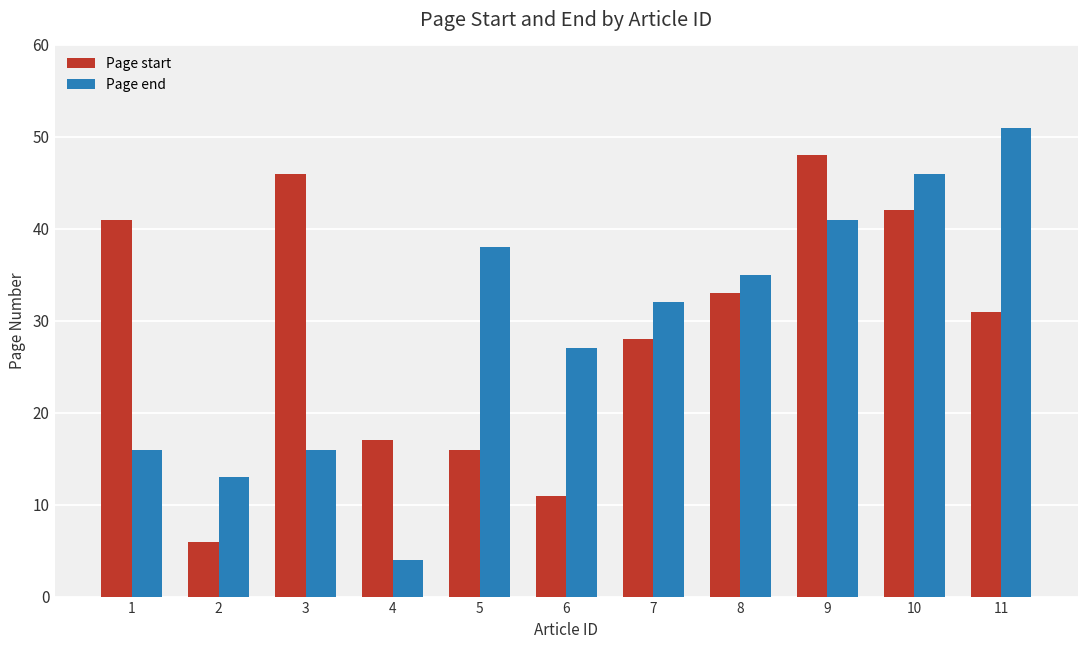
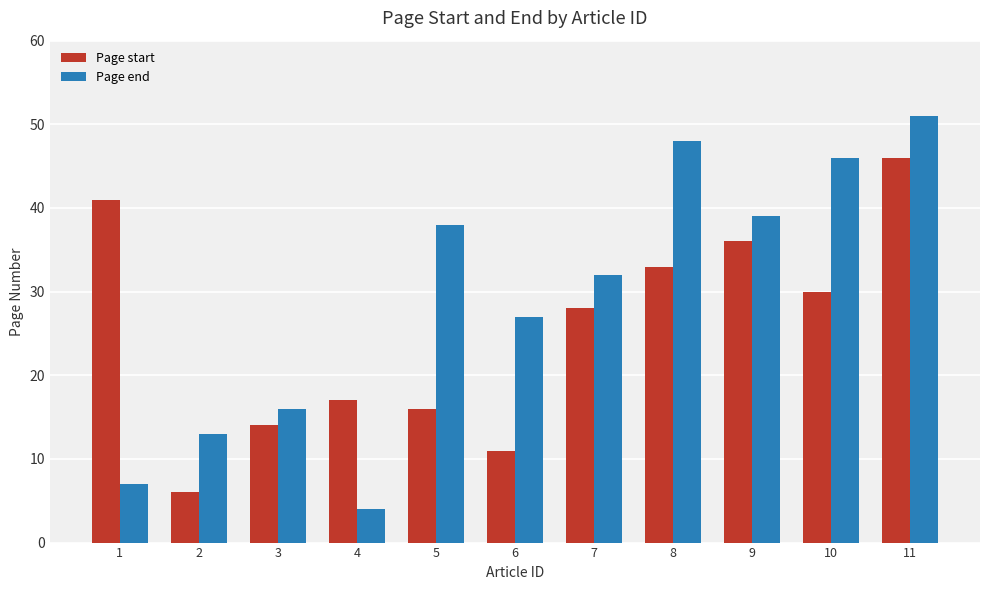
Page end, 1: 16 -> 7
Page start, 3: 46 -> 14
Page end, 8: 35 -> 48
Page start, 9: 48 -> 36
Page end, 9: 41 -> 39
Page start, 10: 42 -> 30
Page start, 11: 31 -> 46
